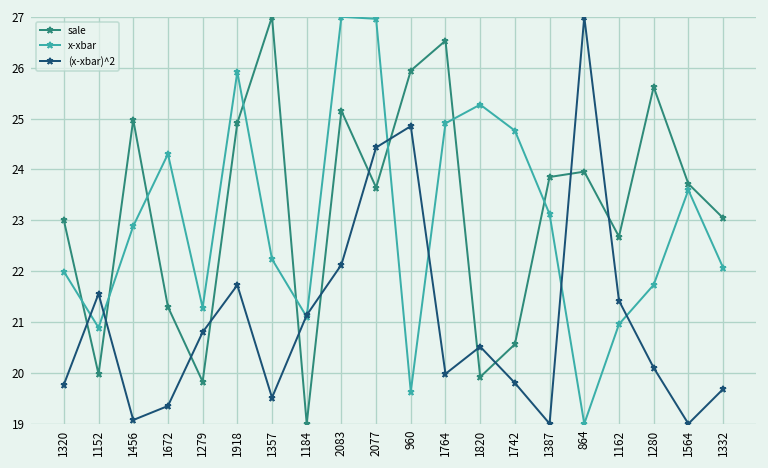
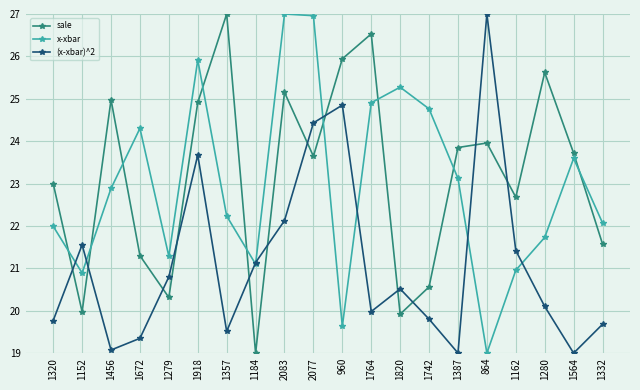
sale, 1279: 19.8 -> 20.3
(x-xbar)^2, 1918: 21.7 -> 23.7
sale, 1332: 23.0 -> 21.6
